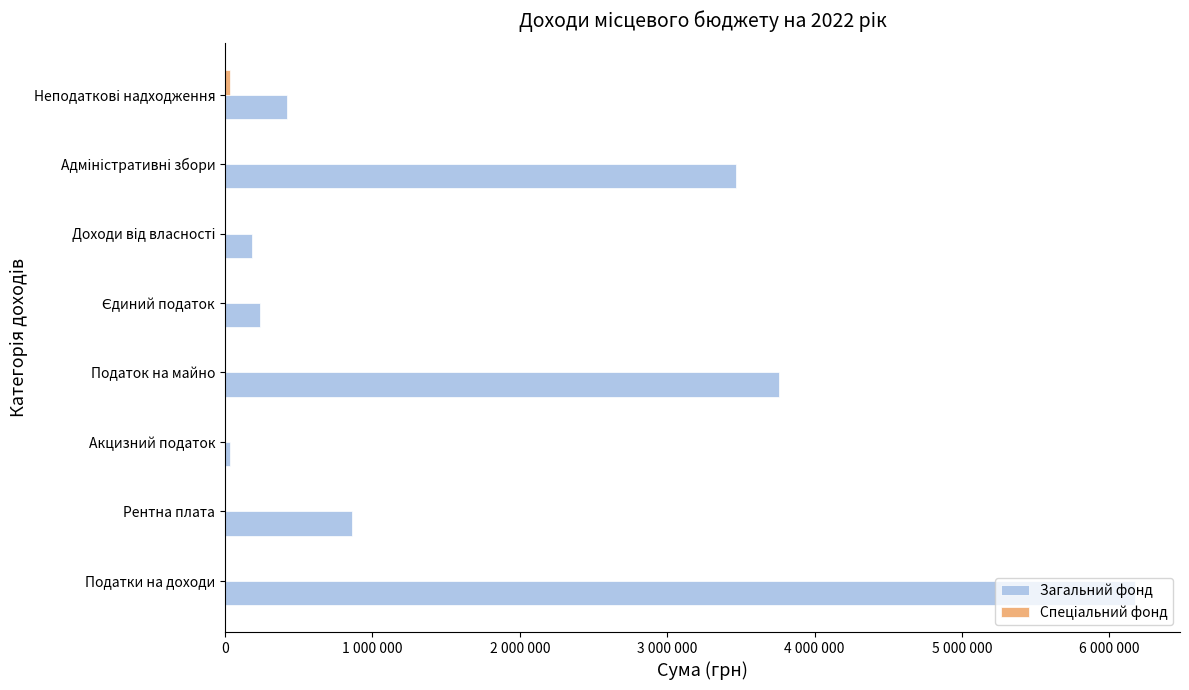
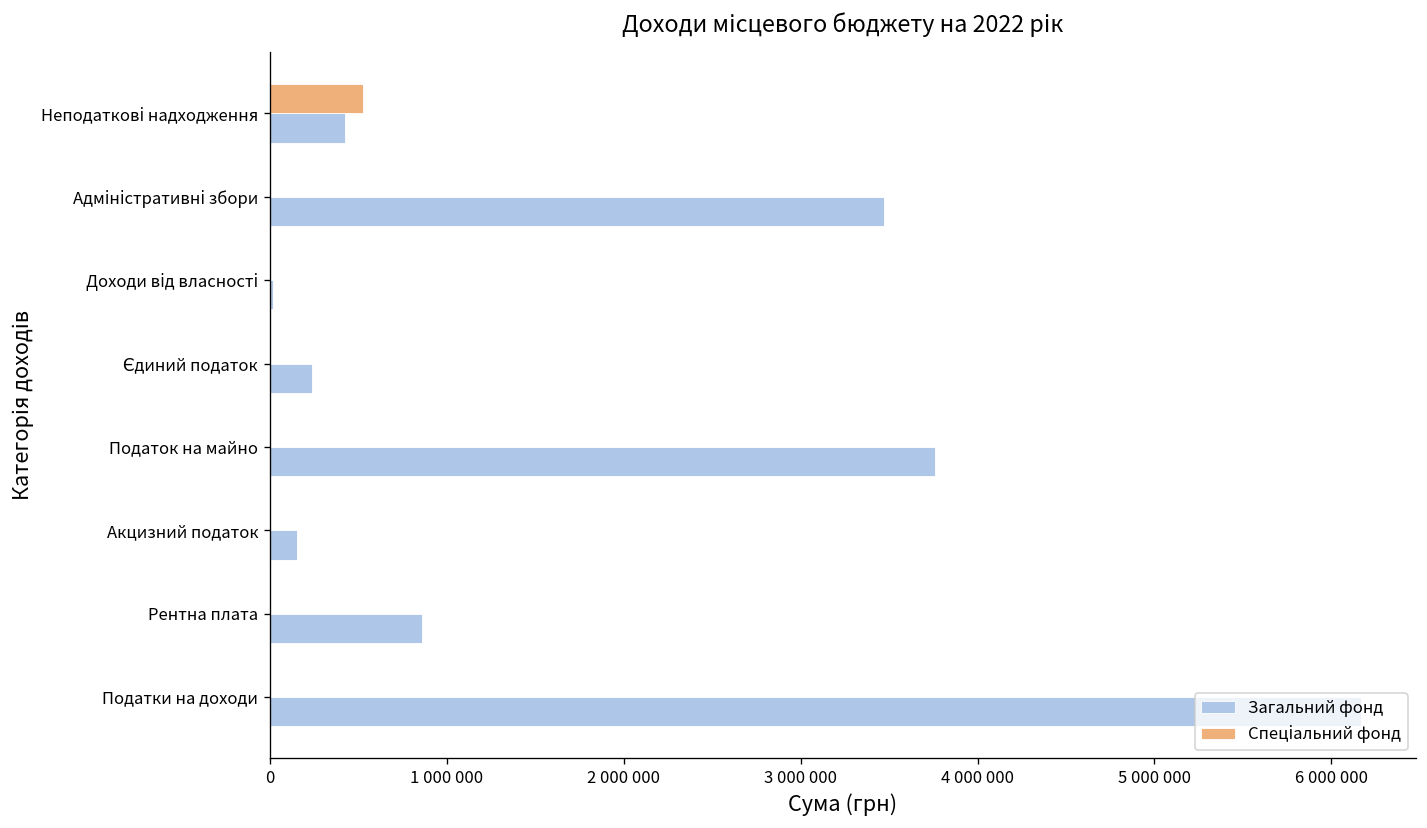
Спеціальний фонд, Неподаткові надходження: 40000 -> 530000
Загальний фонд, Доходи від власності: 190000 -> 20000
Загальний фонд, Акцизний податок: 40000 -> 150000
